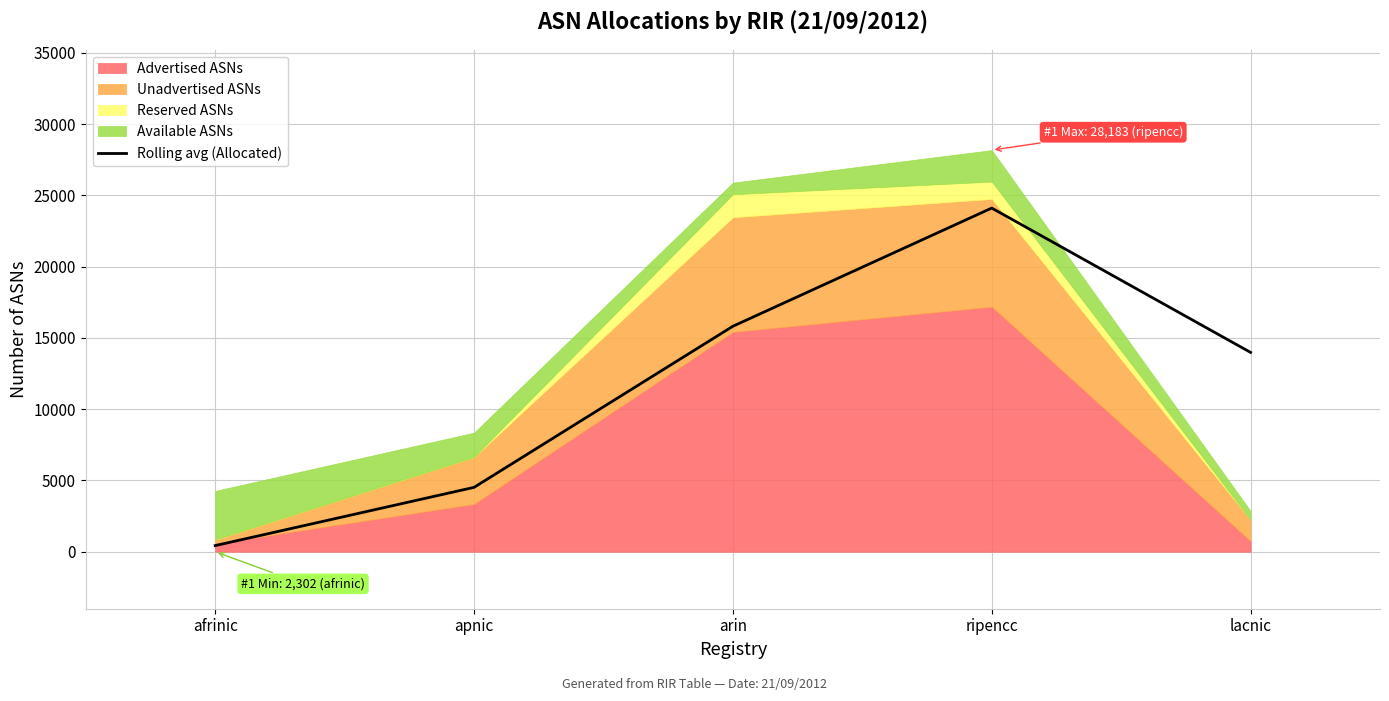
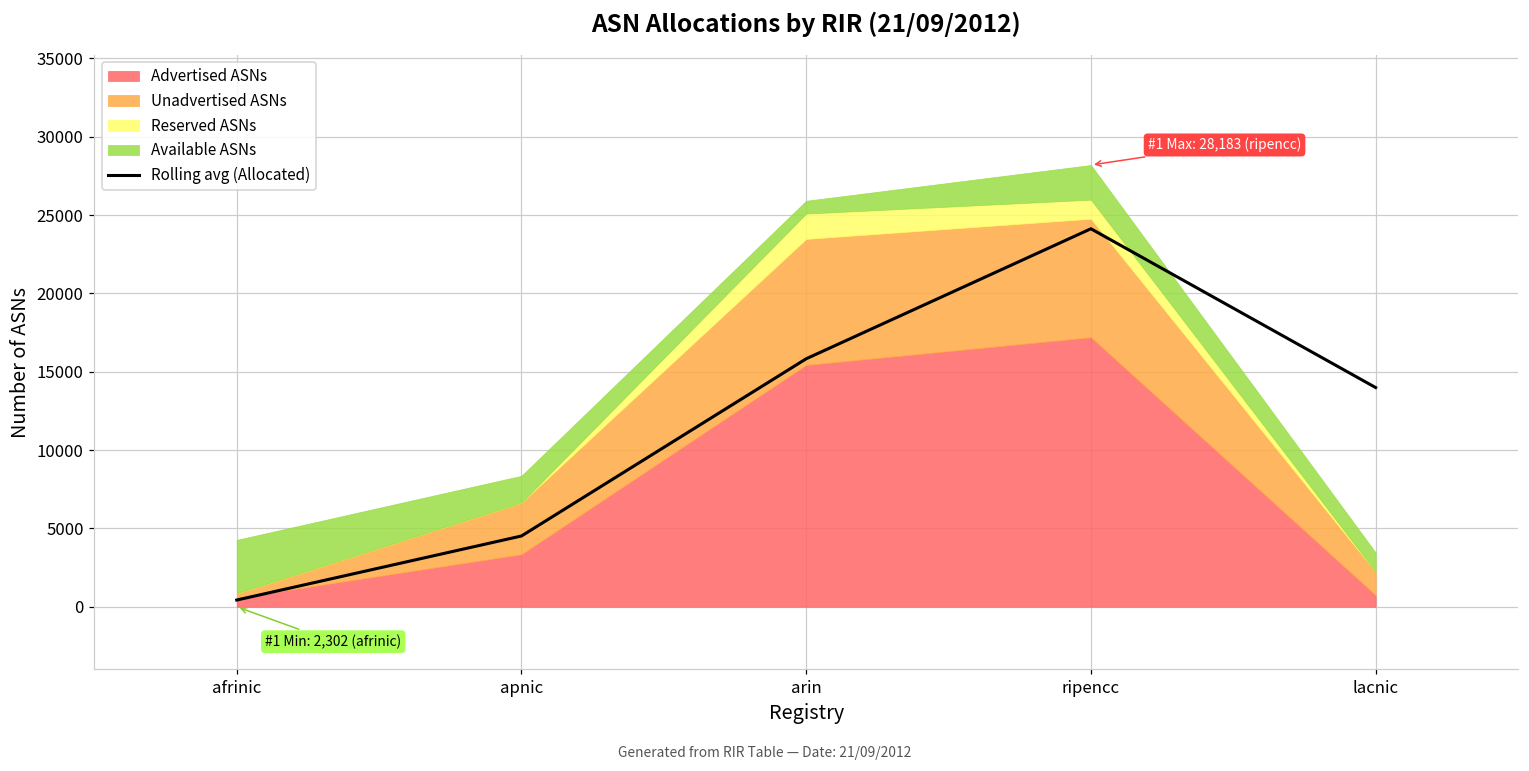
Available ASNs, lacnic: 600 -> 1200
